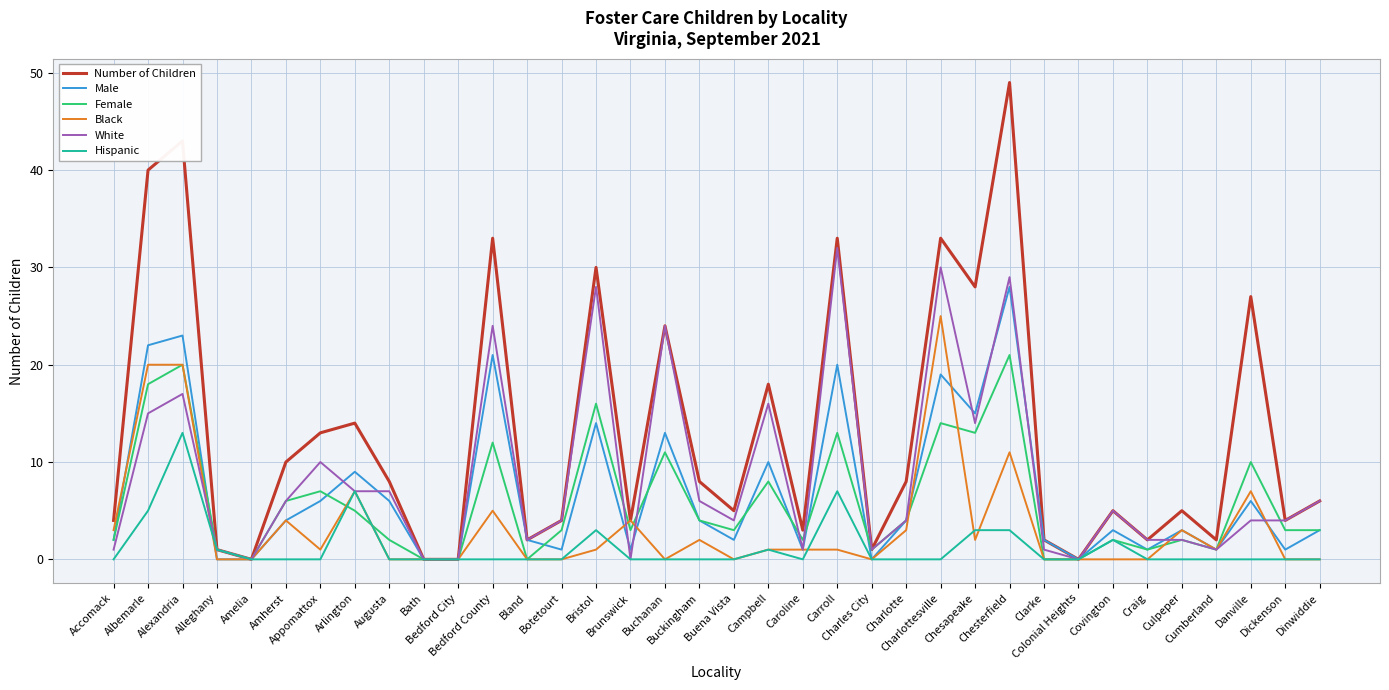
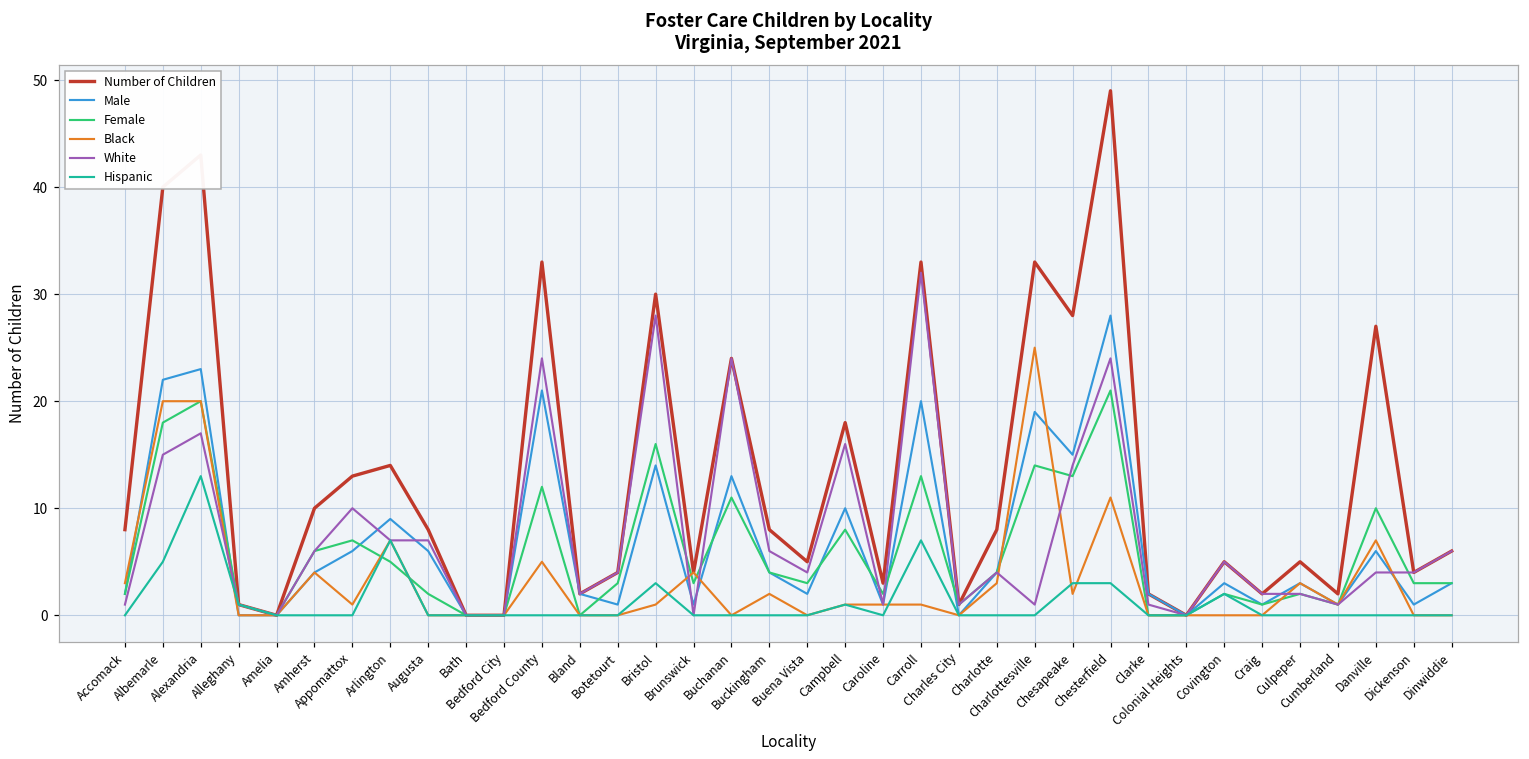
Number of Children, Accomack: 4 -> 8
White, Charlottesville: 30 -> 1
White, Chesterfield: 29 -> 24
